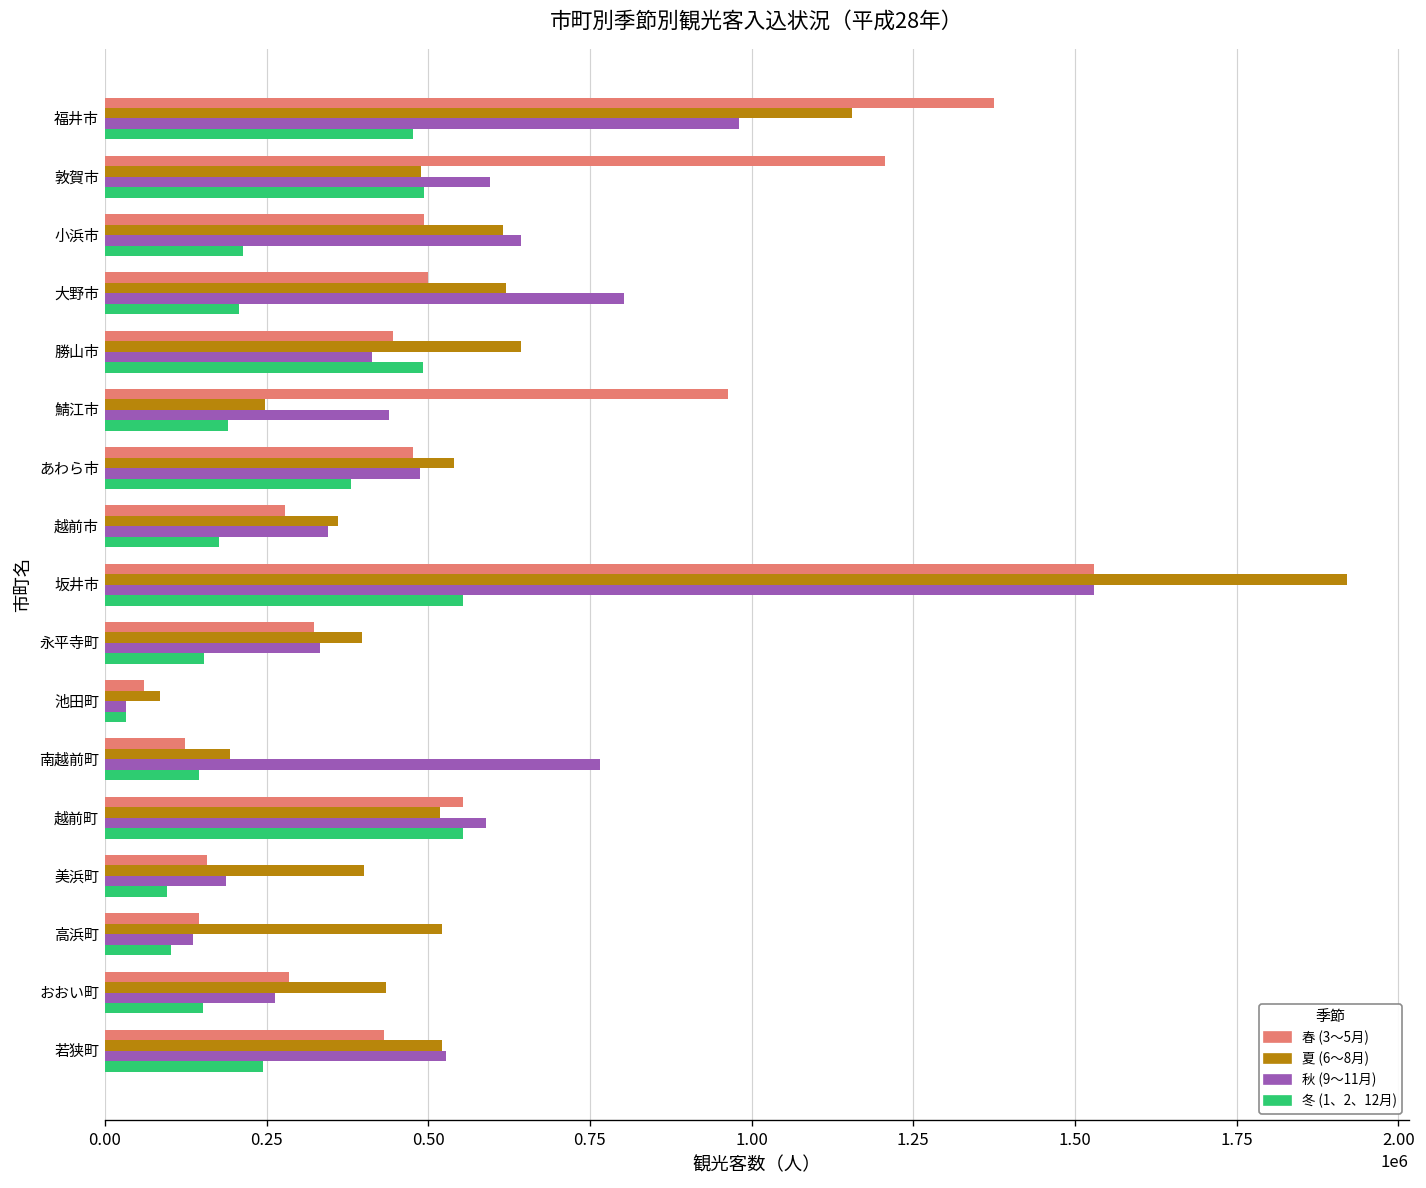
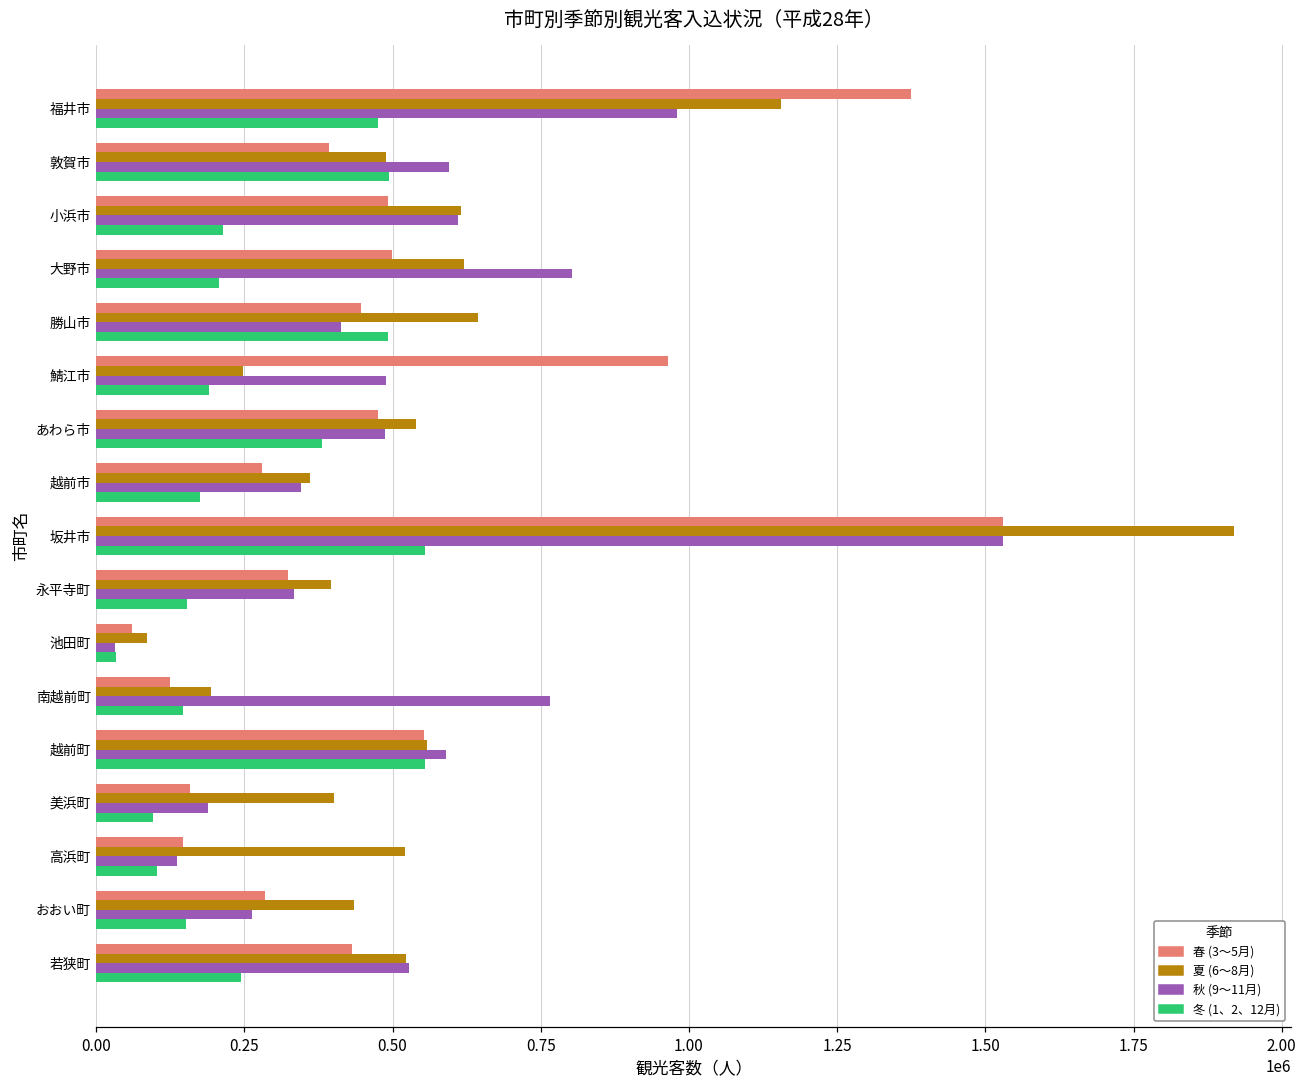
春 (3～5月), 敦賀市: 1210000 -> 390000
秋 (9～11月), 小浜市: 640000 -> 610000
秋 (9～11月), 鯖江市: 440000 -> 490000
夏 (6～8月), 越前町: 520000 -> 560000
